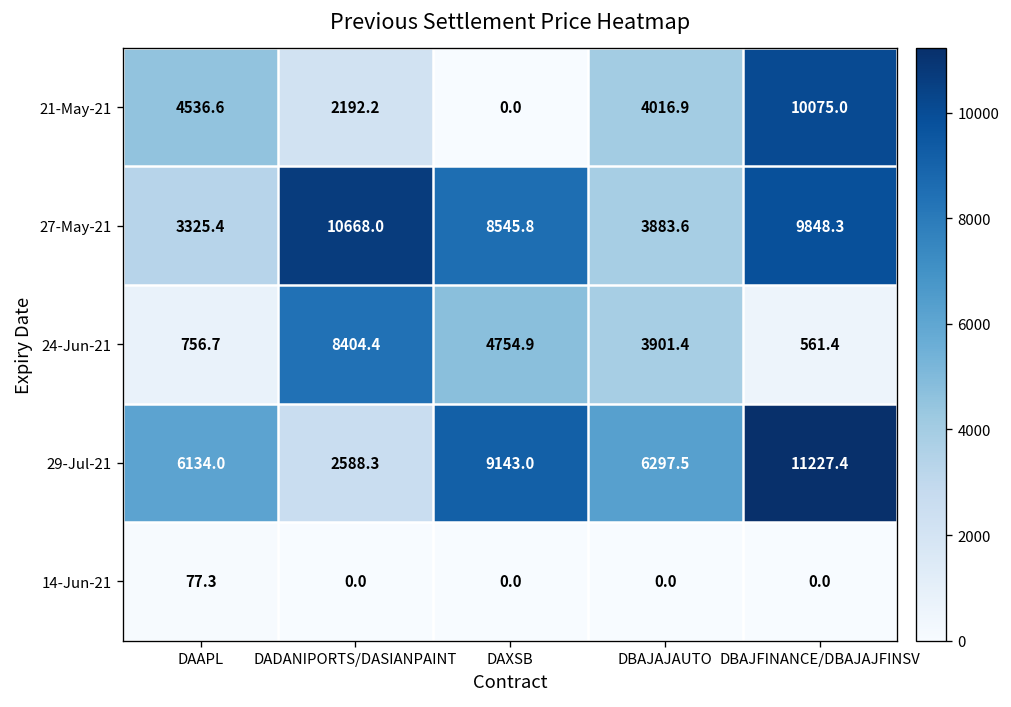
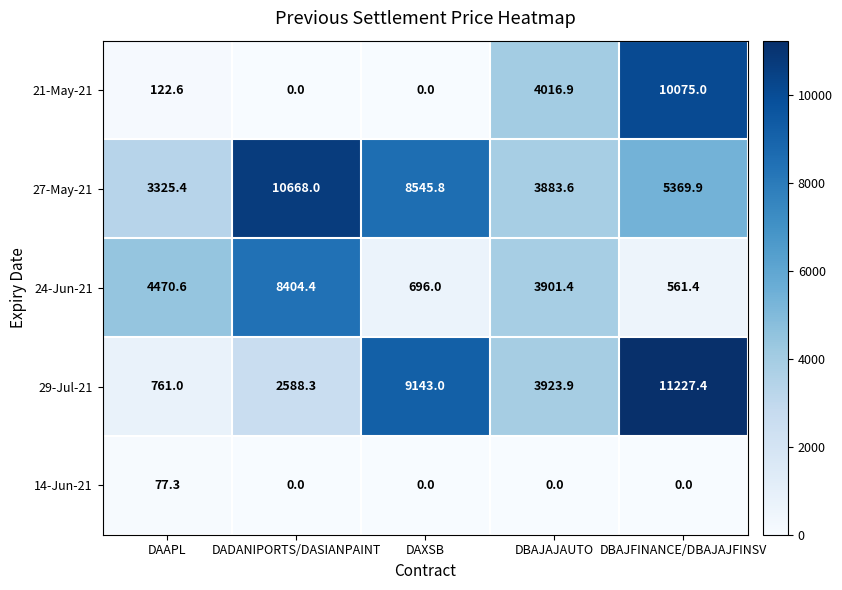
21-May-21, DAAPL: 4536.6 -> 122.6
21-May-21, DADANIPORTS/DASIANPAINT: 2192.2 -> 0.0
27-May-21, DBAJFINANCE/DBAJAJFINSV: 9848.3 -> 5369.9
24-Jun-21, DAAPL: 756.7 -> 4470.6
24-Jun-21, DAXSB: 4754.9 -> 696.0
29-Jul-21, DAAPL: 6134.0 -> 761.0
29-Jul-21, DBAJAJAUTO: 6297.5 -> 3923.9
